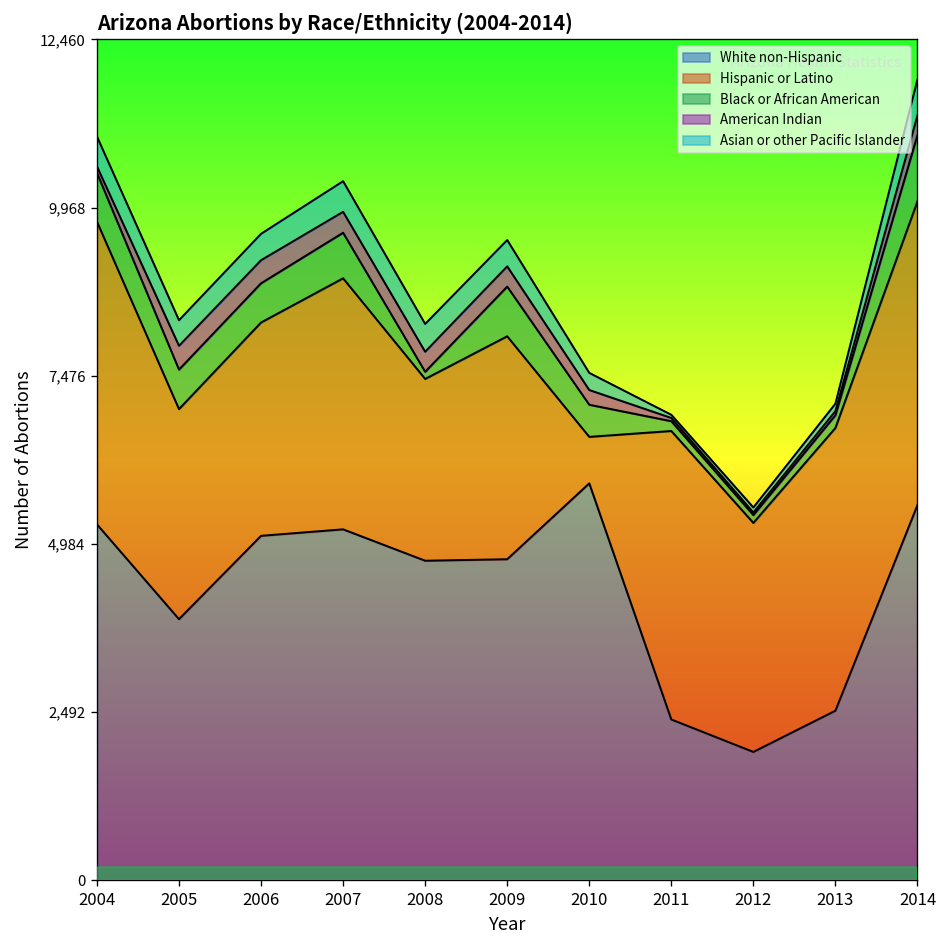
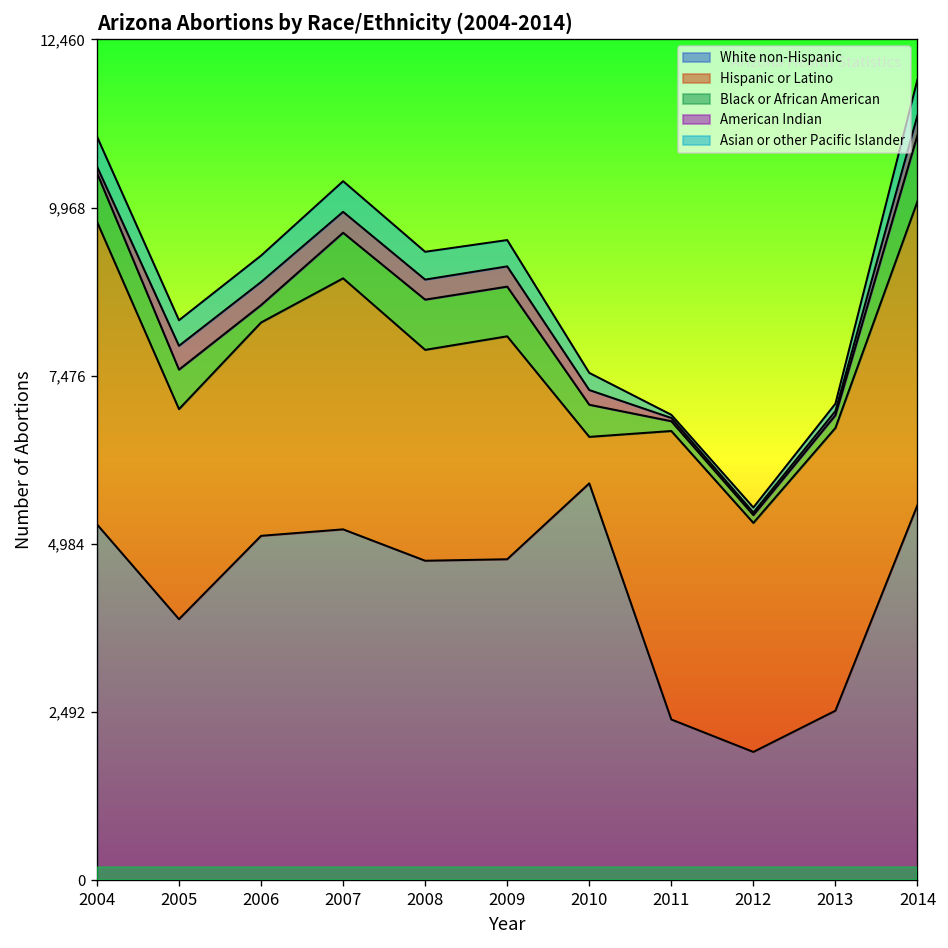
Black or African American, 2006: 600 -> 300
Hispanic or Latino, 2008: 2,700 -> 3,100
Black or African American, 2008: 100 -> 700
